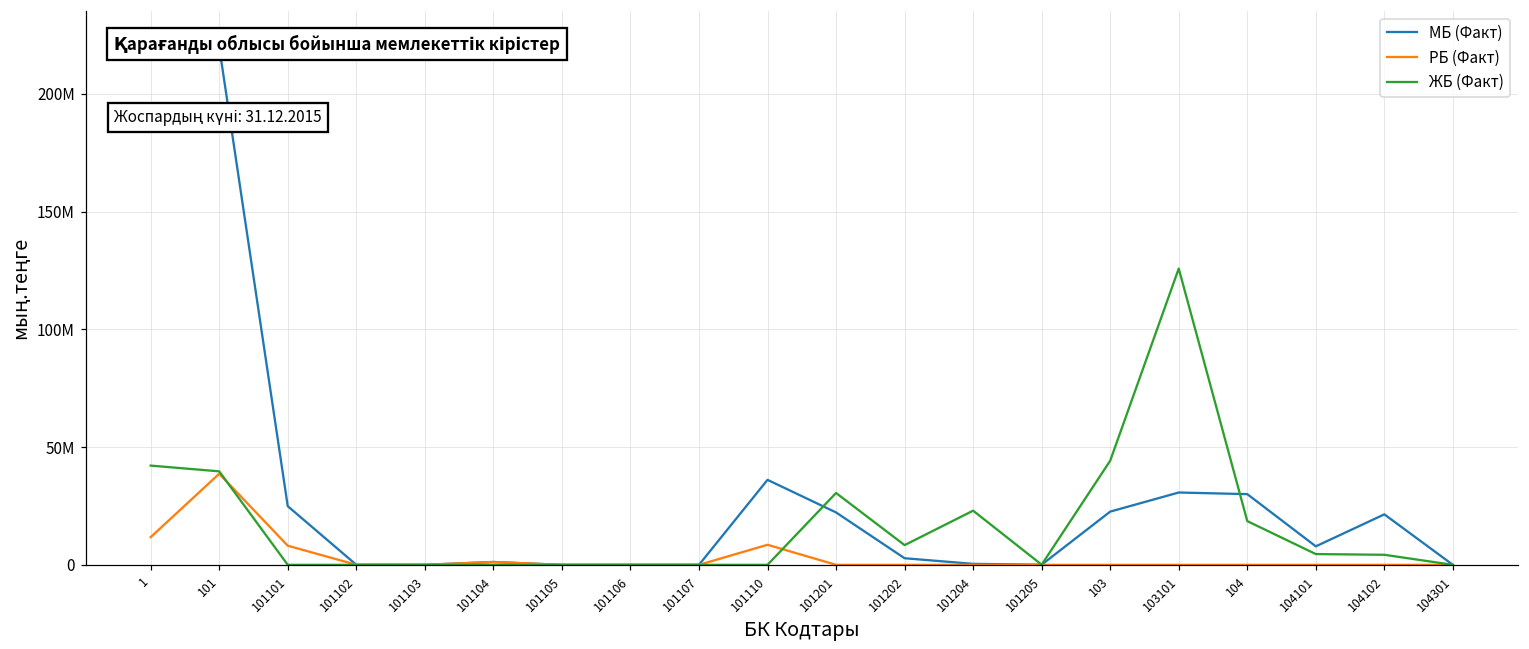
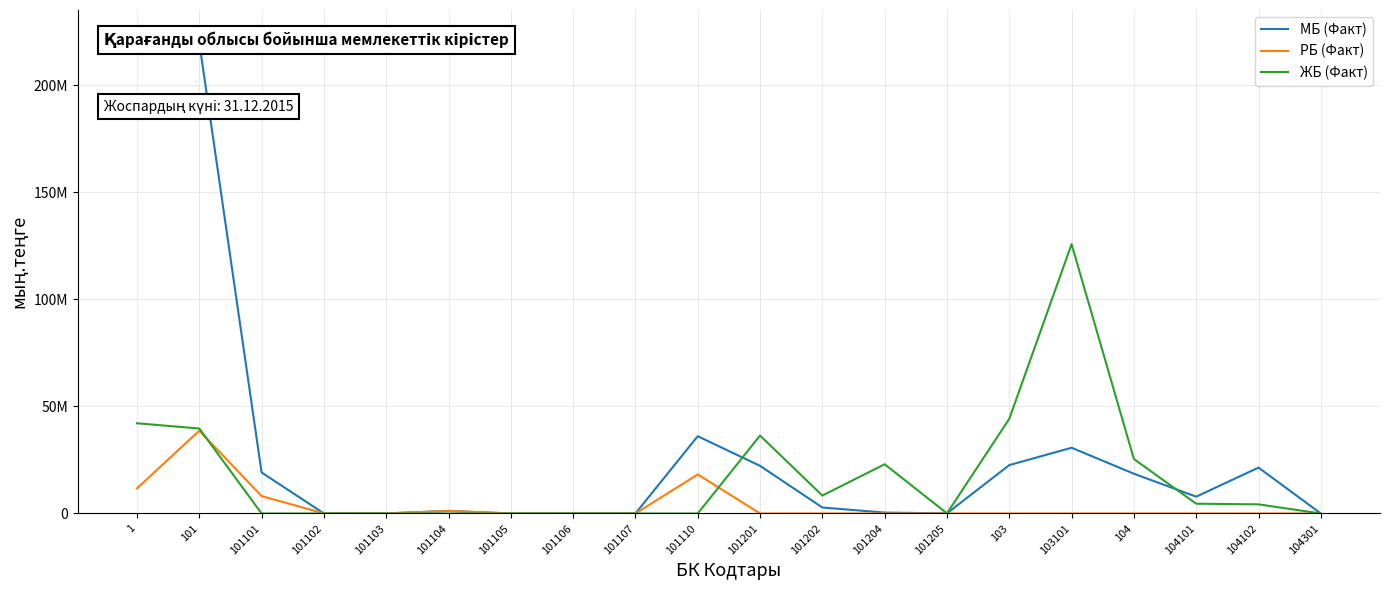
МБ (Факт), 101101: 25000000 -> 19000000
РБ (Факт), 101110: 9000000 -> 18000000
ЖБ (Факт), 101201: 31000000 -> 36000000
МБ (Факт), 104: 30000000 -> 19000000
ЖБ (Факт), 104: 19000000 -> 25000000
